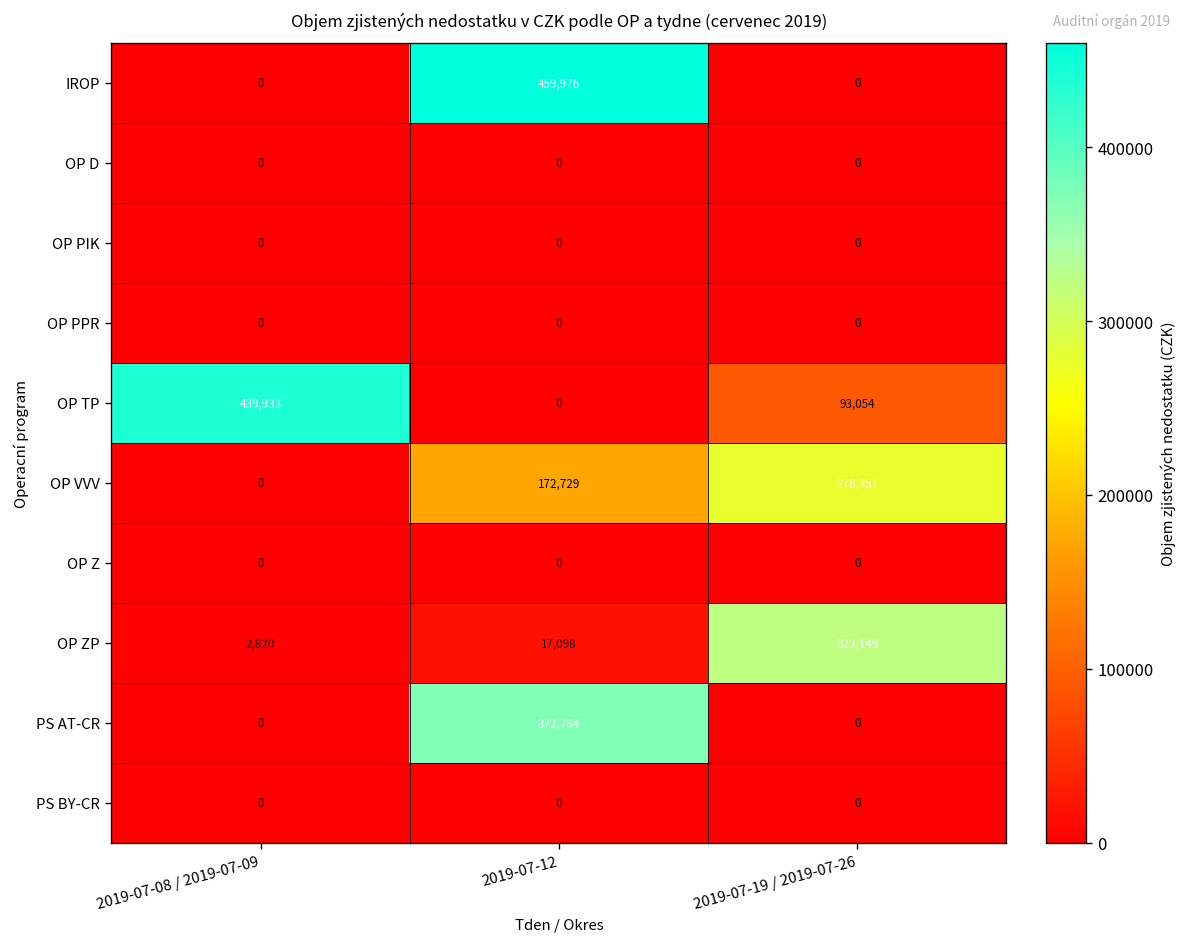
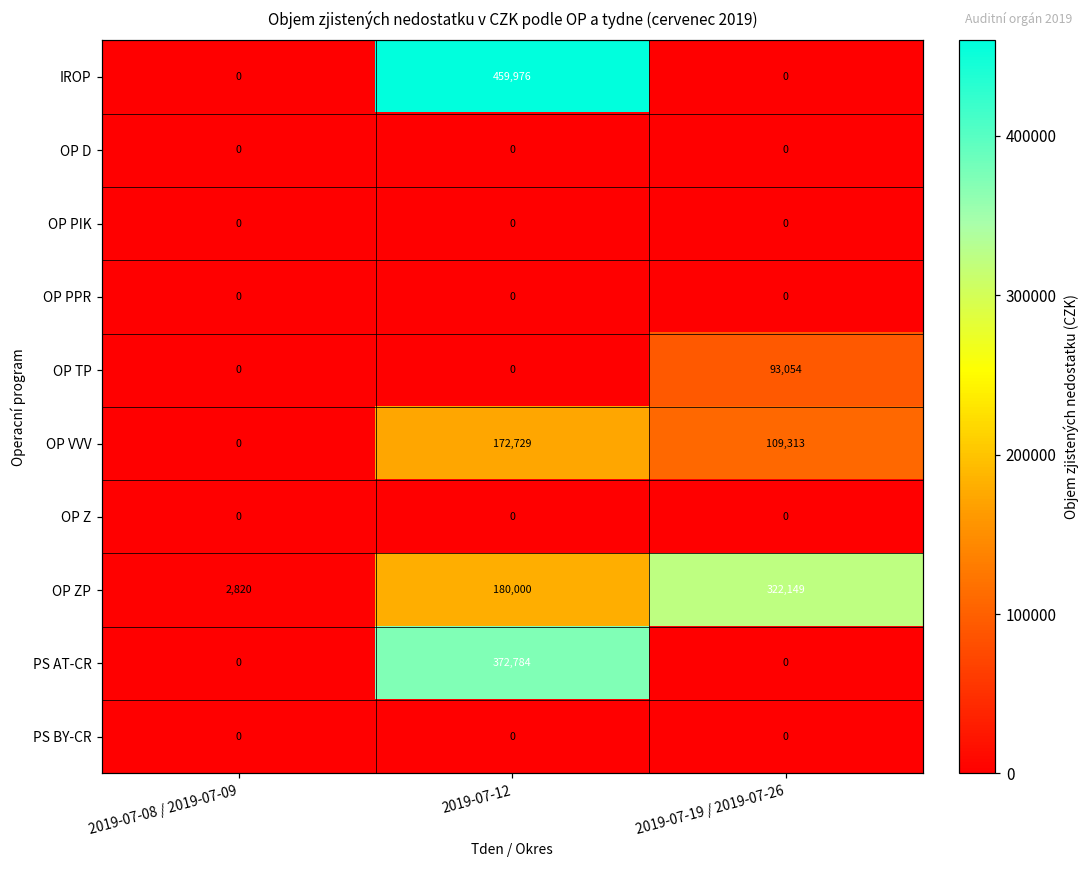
OP TP, 2019-07-08 / 2019-07-09: 439,933 -> 0
OP VVV, 2019-07-19 / 2019-07-26: 278,351 -> 109,313
OP ZP, 2019-07-12: 17,098 -> 180,000
